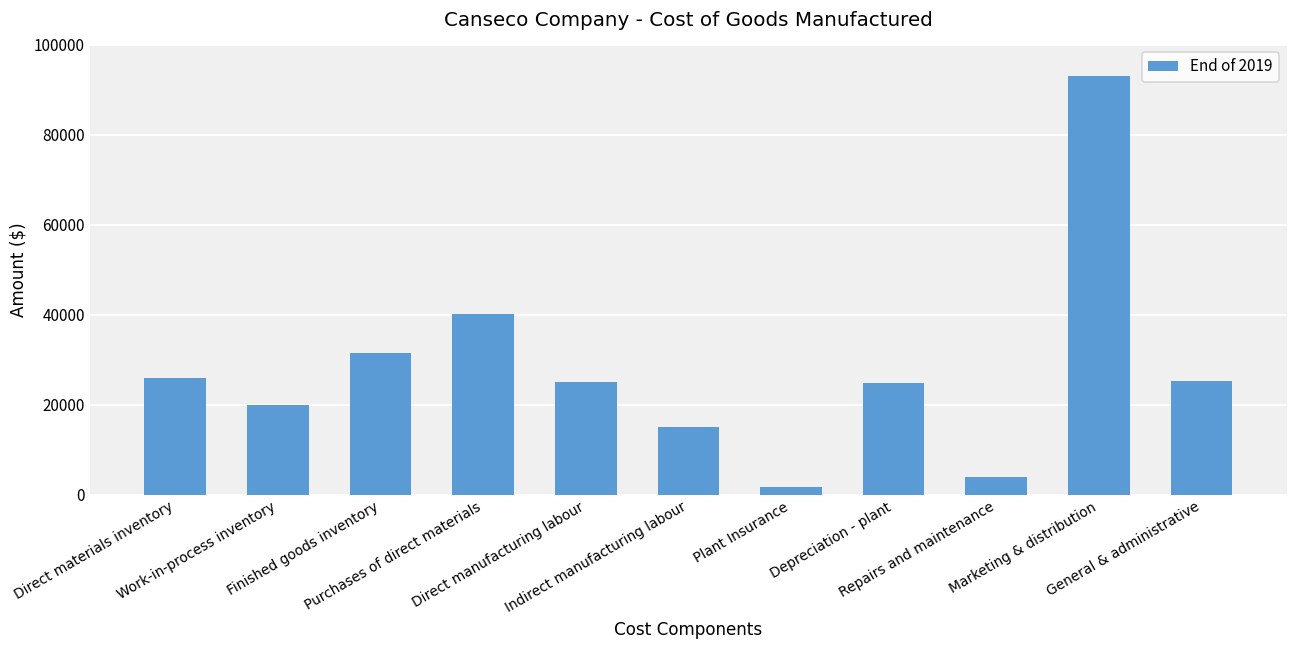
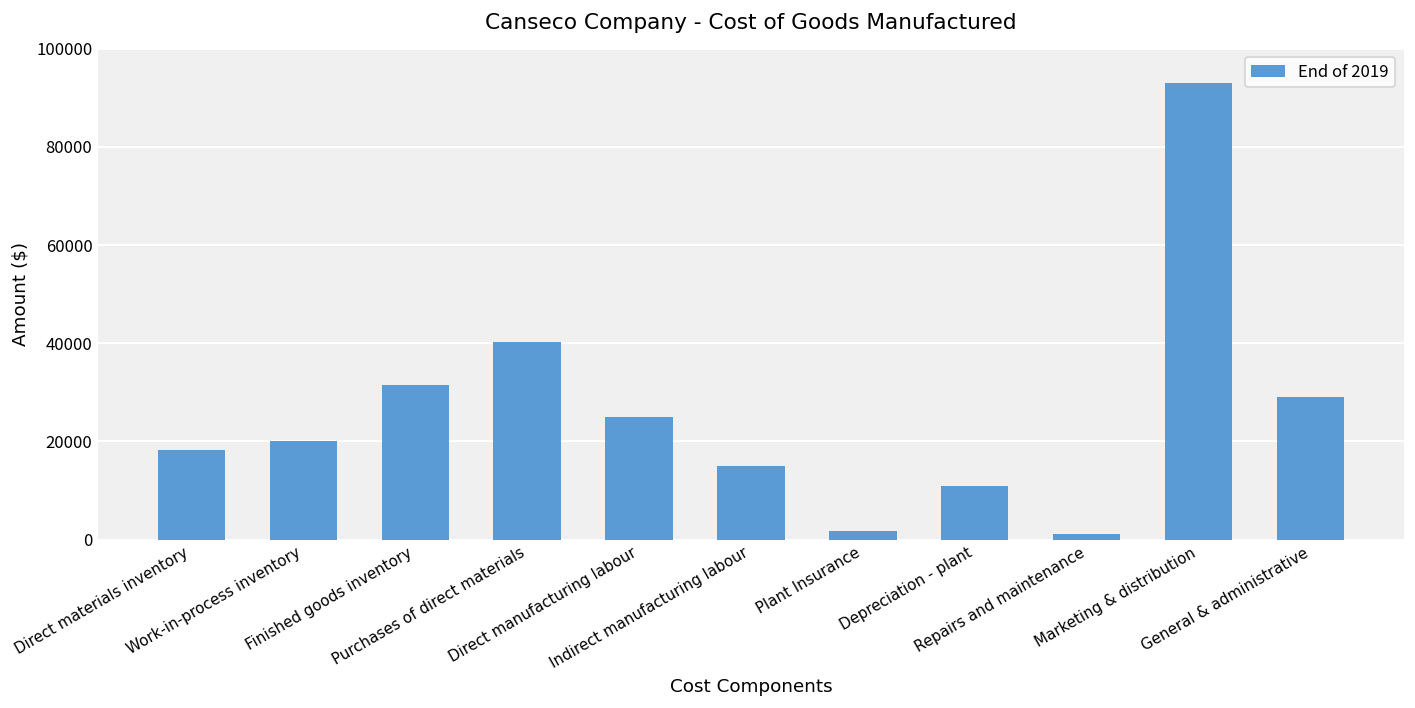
Direct materials inventory: 26000 -> 18000
Depreciation - plant: 25000 -> 11000
Repairs and maintenance: 4000 -> 1000
General & administrative: 25000 -> 29000
